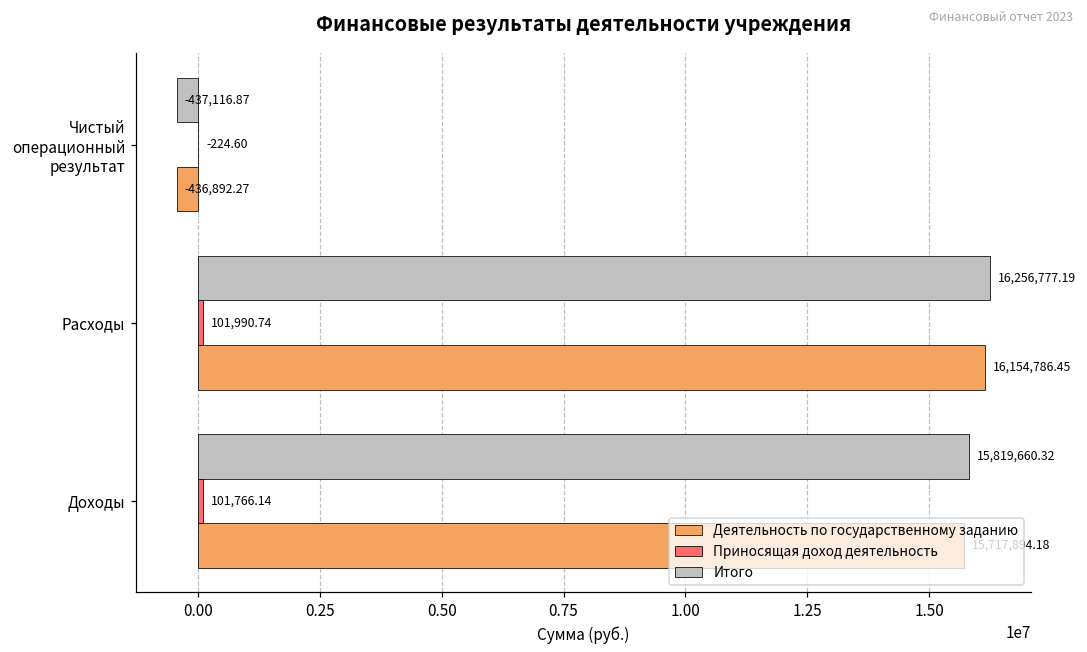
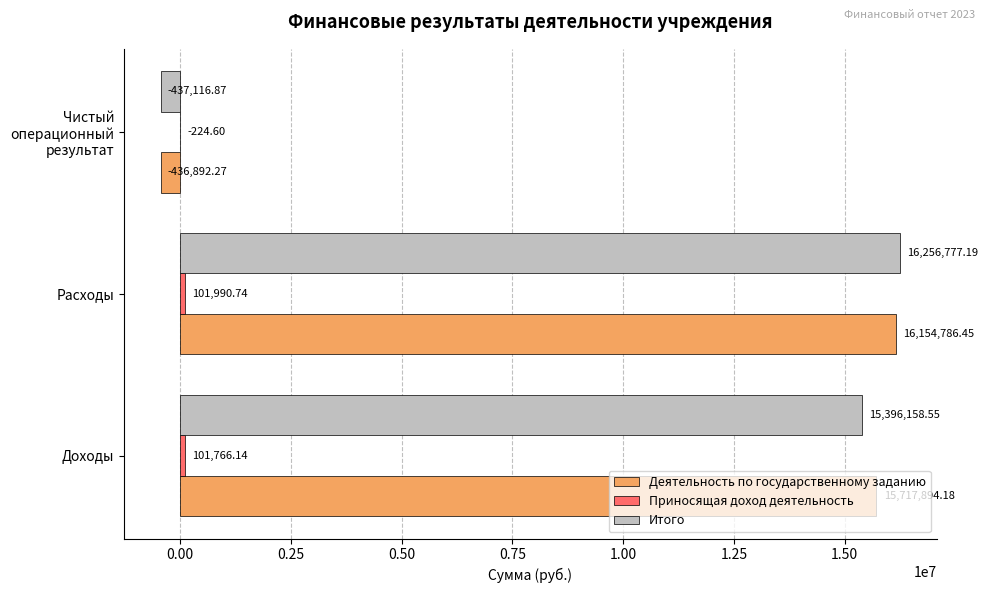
Итого, Доходы: 15,819,660.32 -> 15,396,158.55
